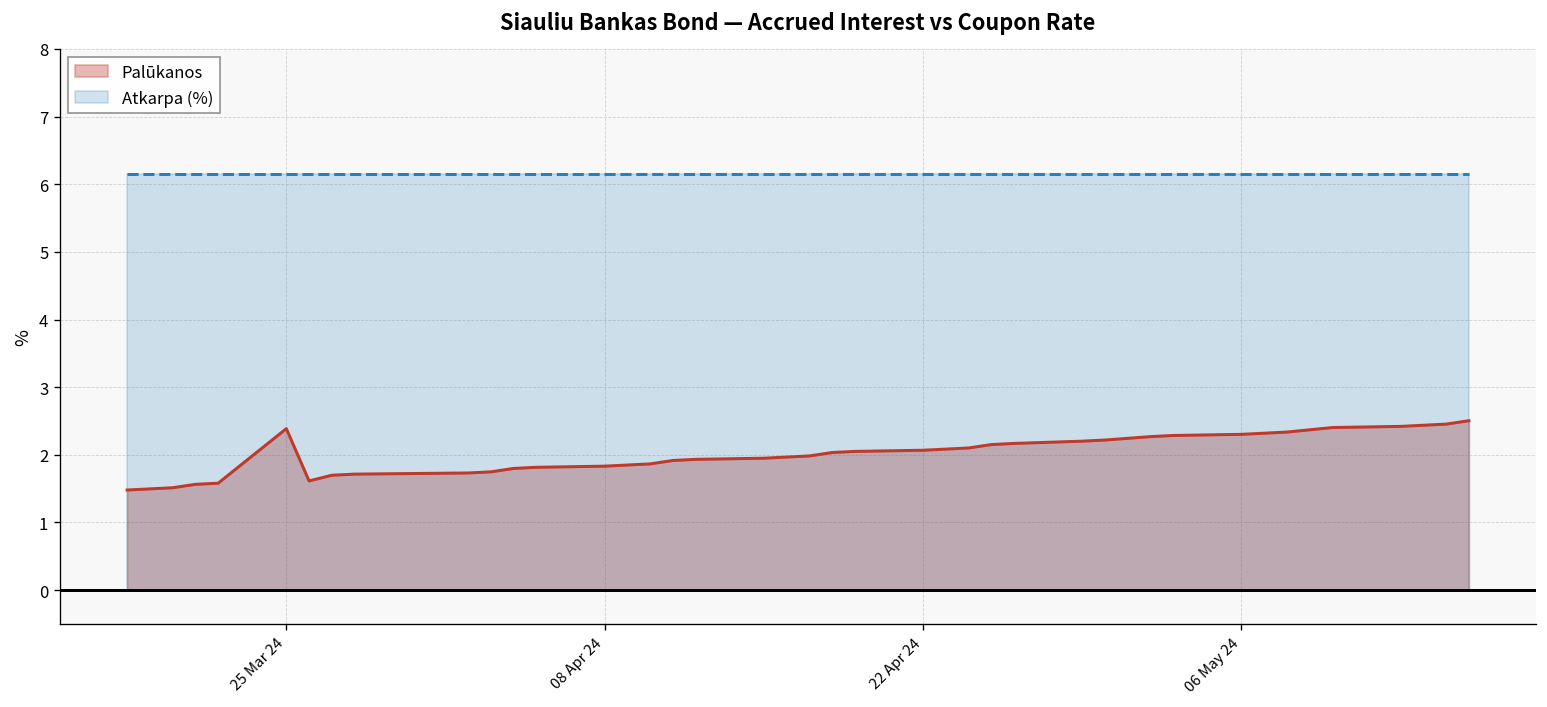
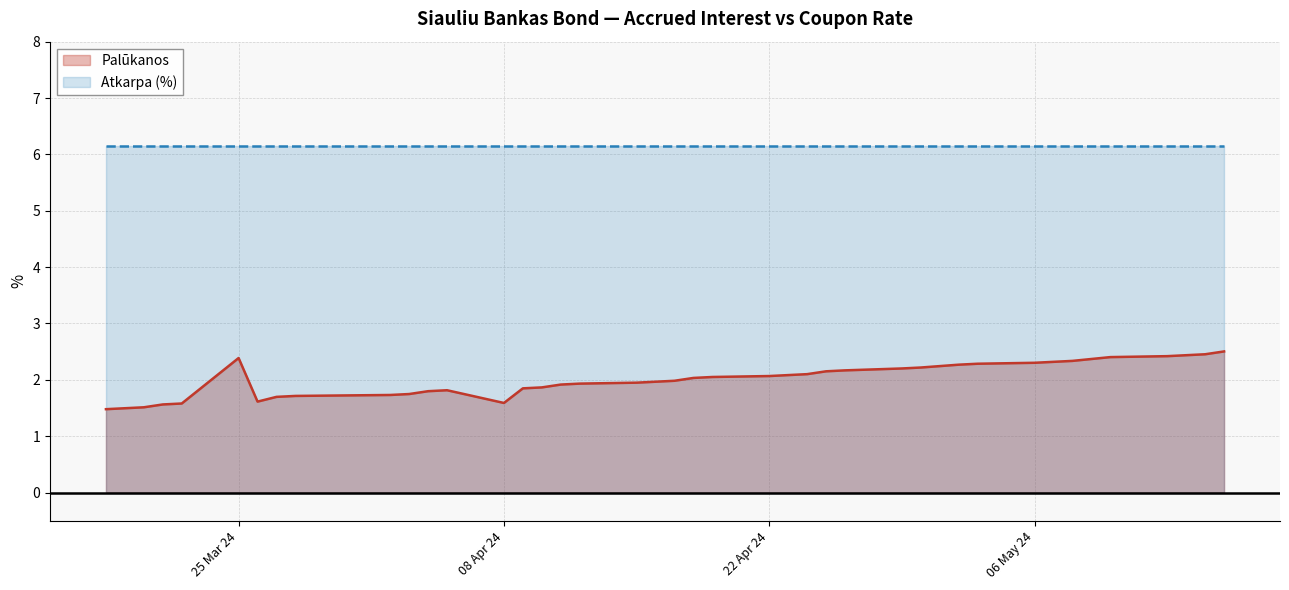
Palūkanos, 08 Apr 24: 1.8 -> 1.6
